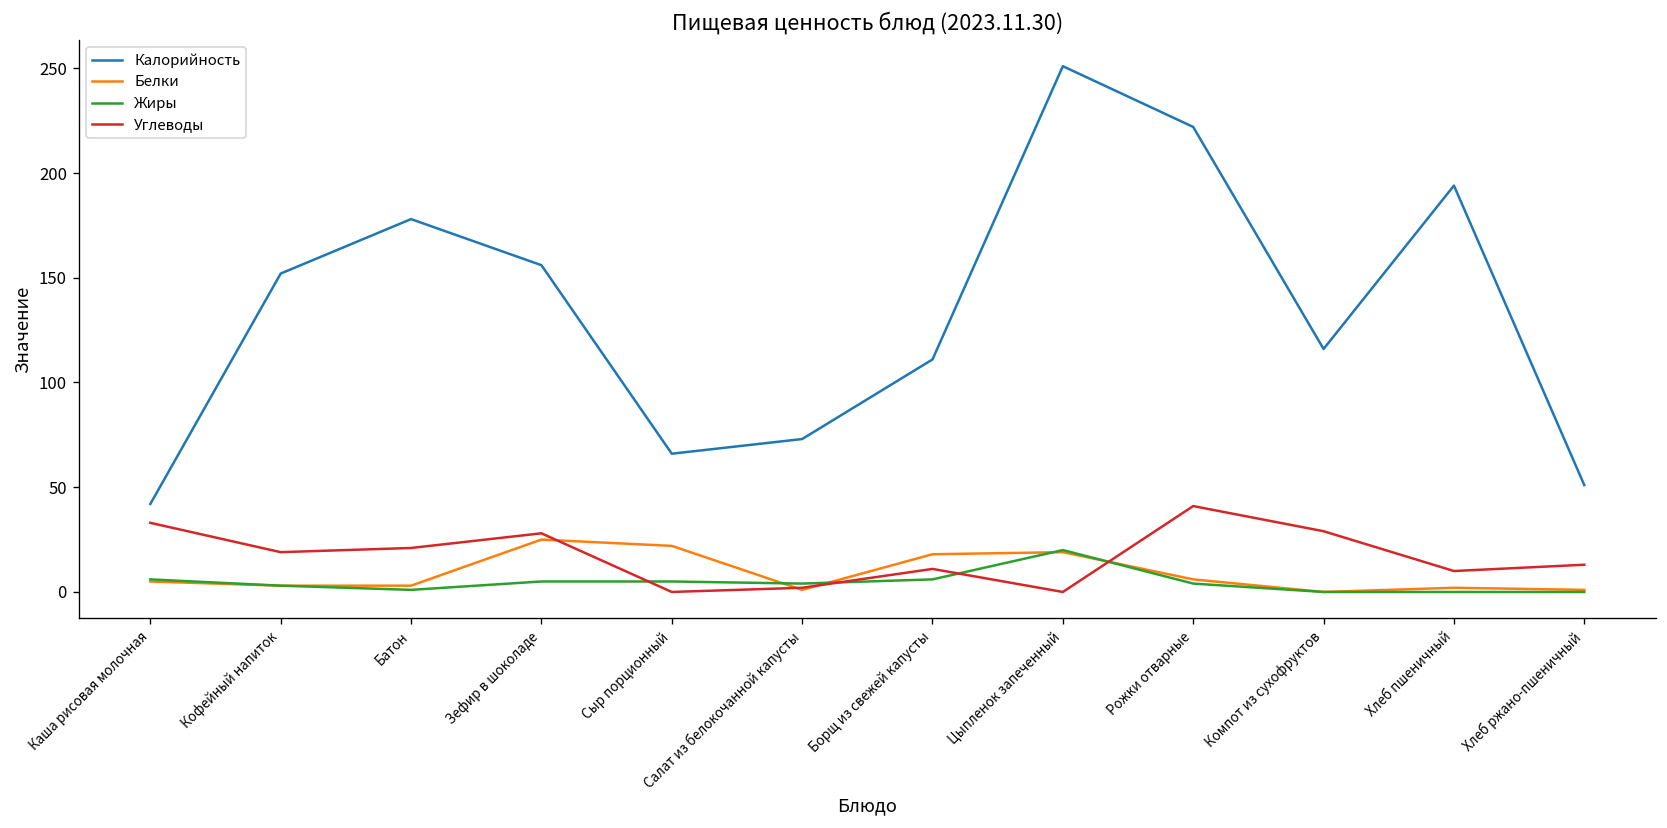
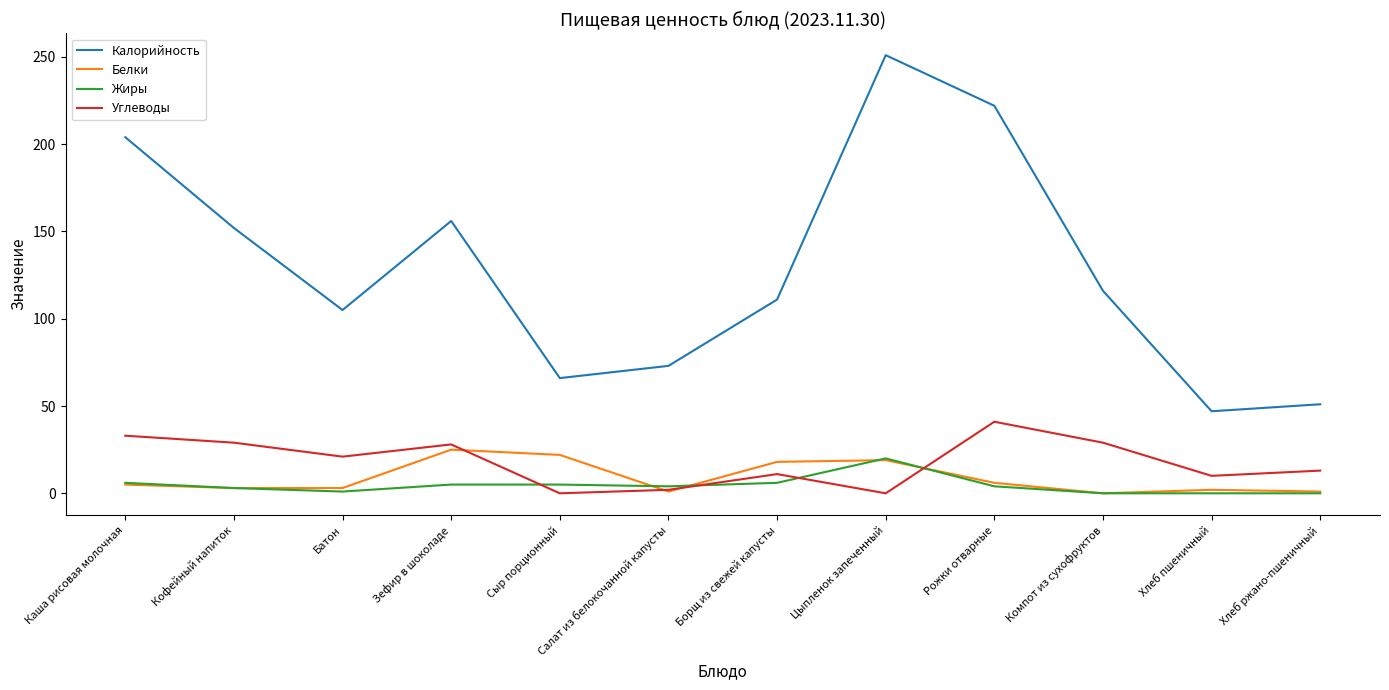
Калорийность, Каша рисовая молочная: 42 -> 204
Углеводы, Кофейный напиток: 19 -> 29
Калорийность, Батон: 178 -> 105
Калорийность, Хлеб пшеничный: 194 -> 47
